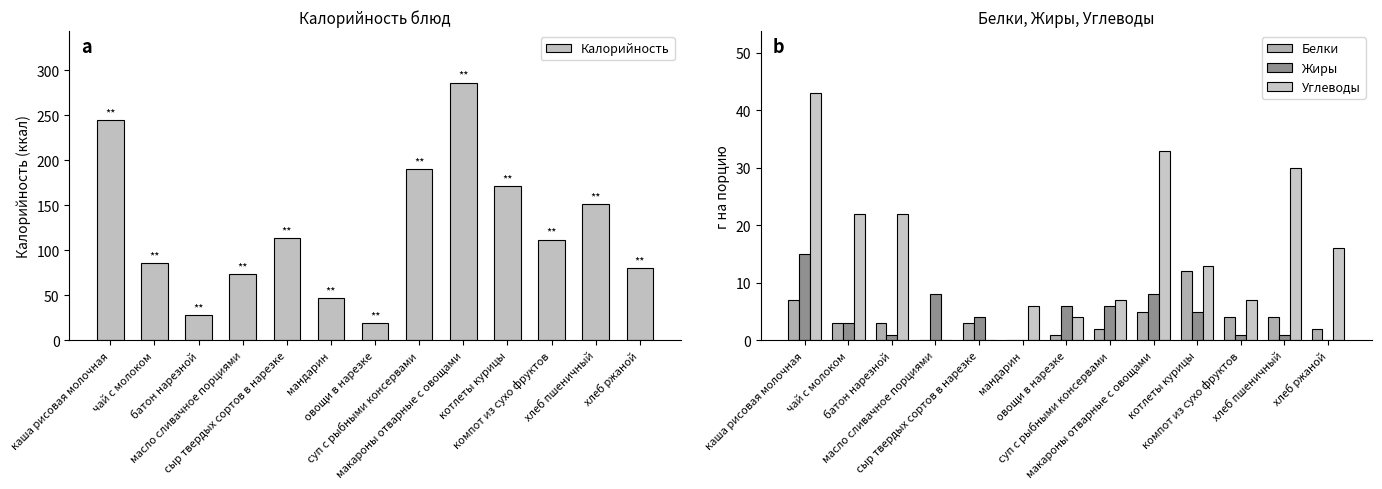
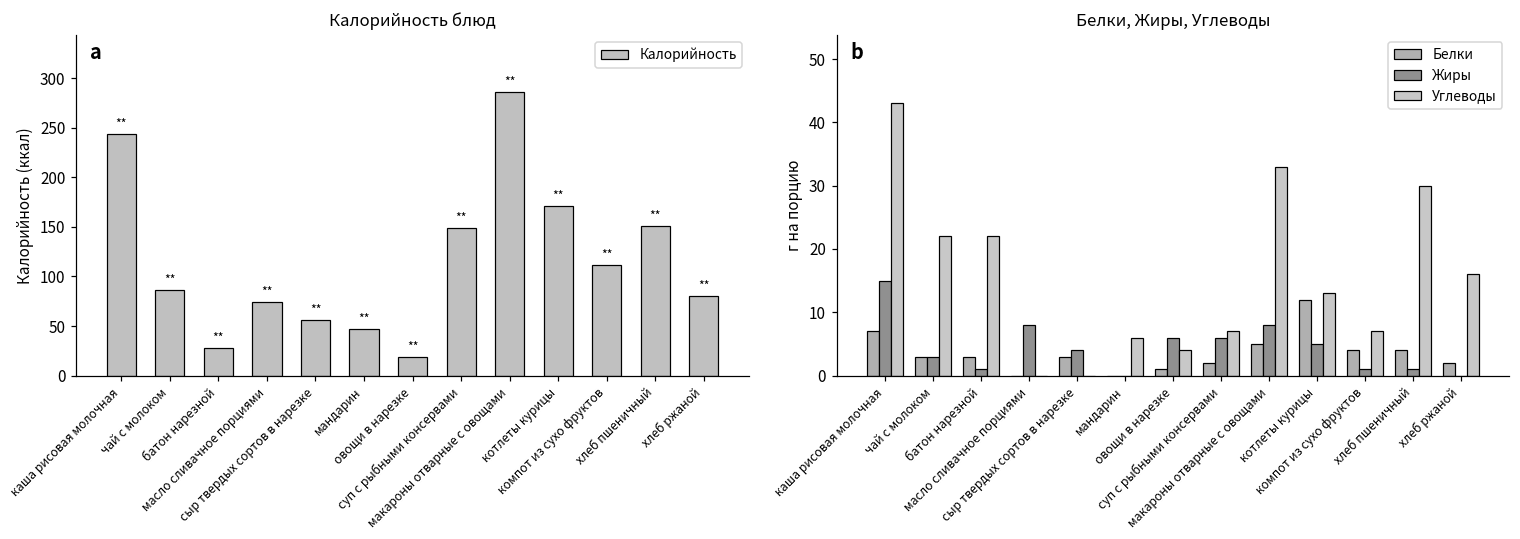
Калорийность блюд, сыр твердых сортов в нарезке: 110 -> 60
Калорийность блюд, суп с рыбными консервами: 190 -> 150
